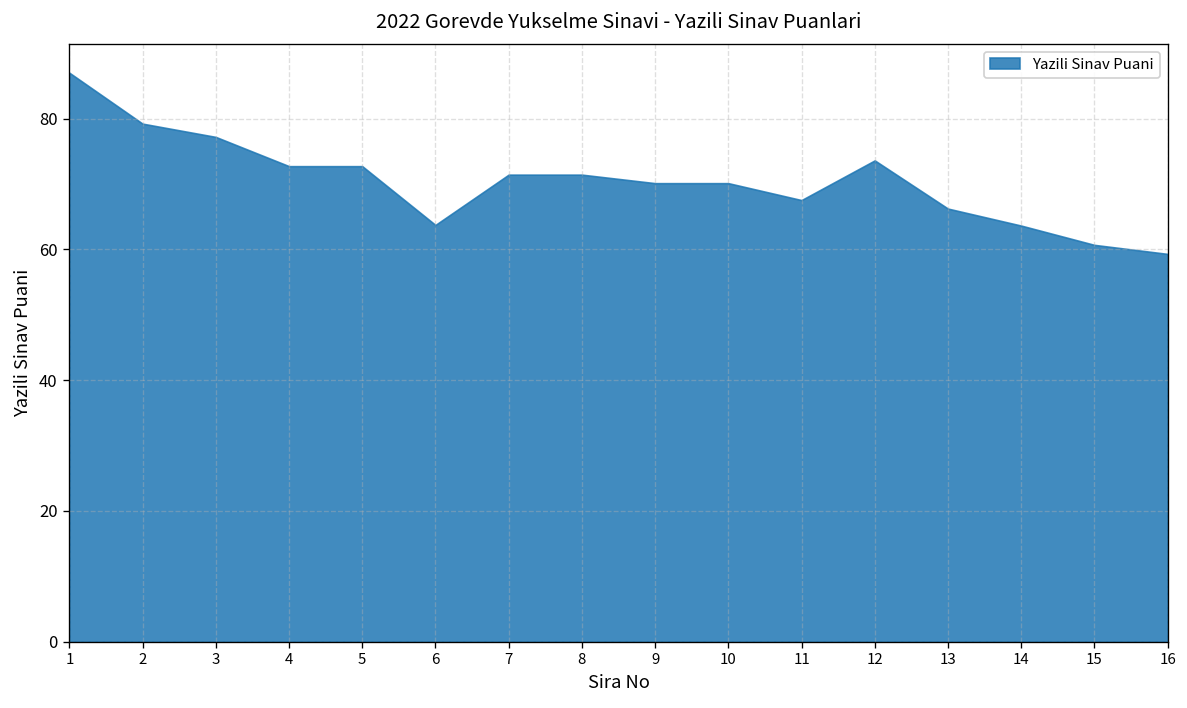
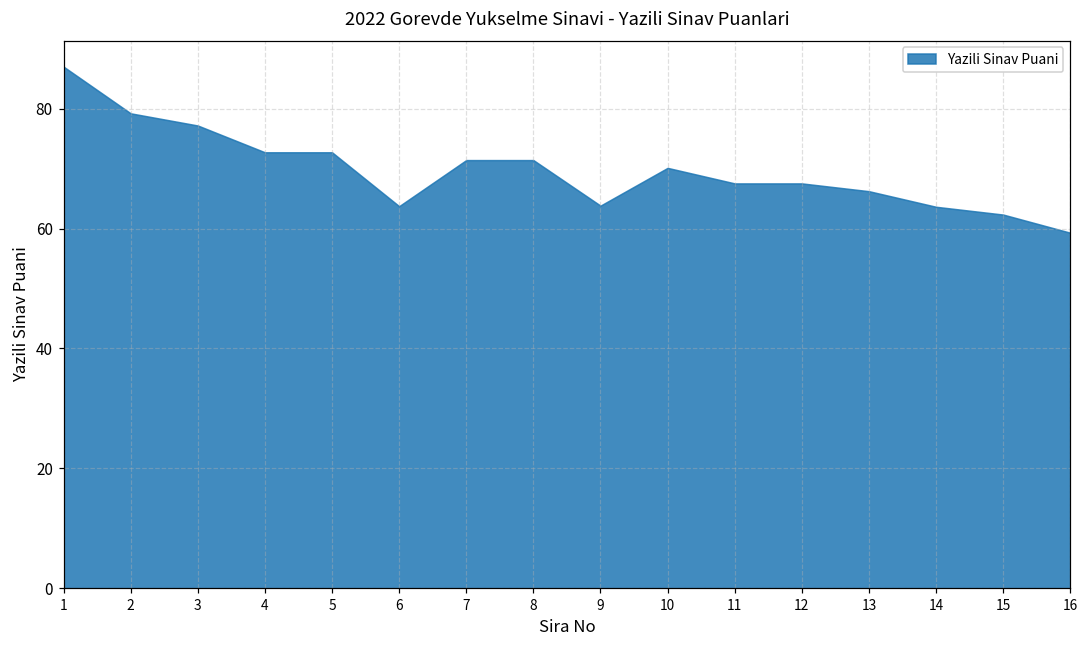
9: 70 -> 64
12: 74 -> 68
15: 61 -> 62
